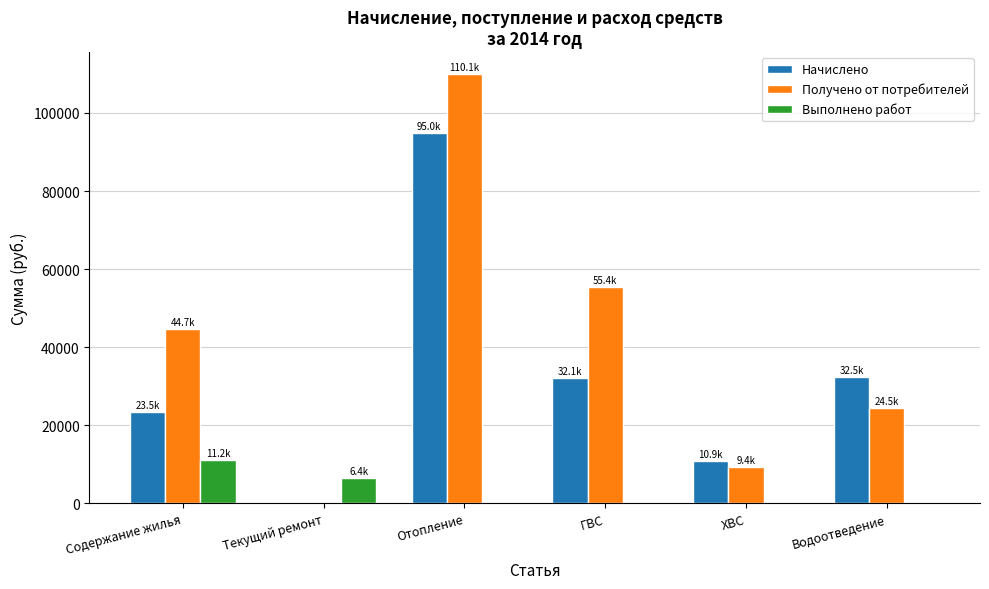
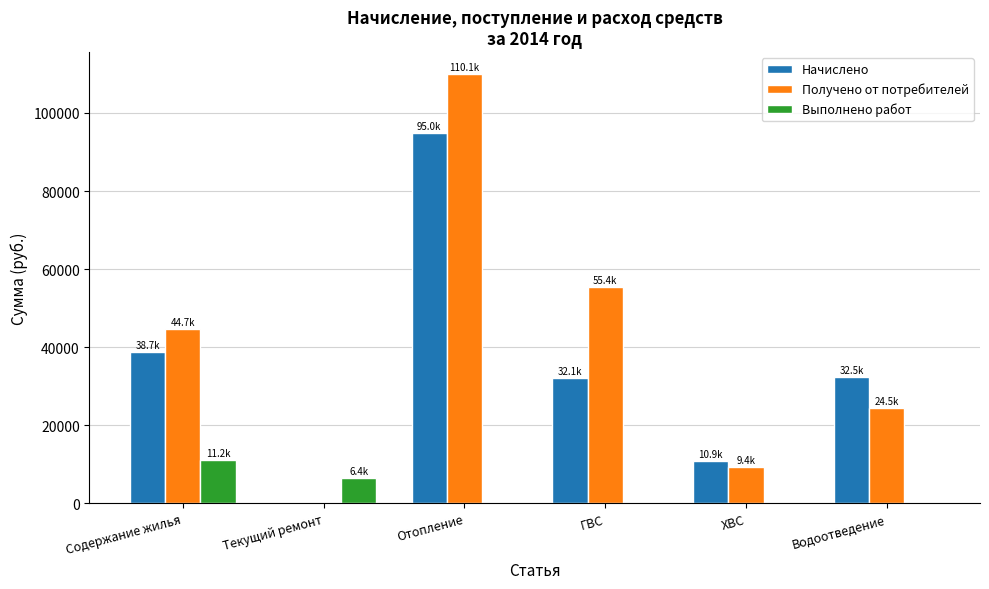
Начислено, Содержание жилья: 23.5k -> 38.7k
